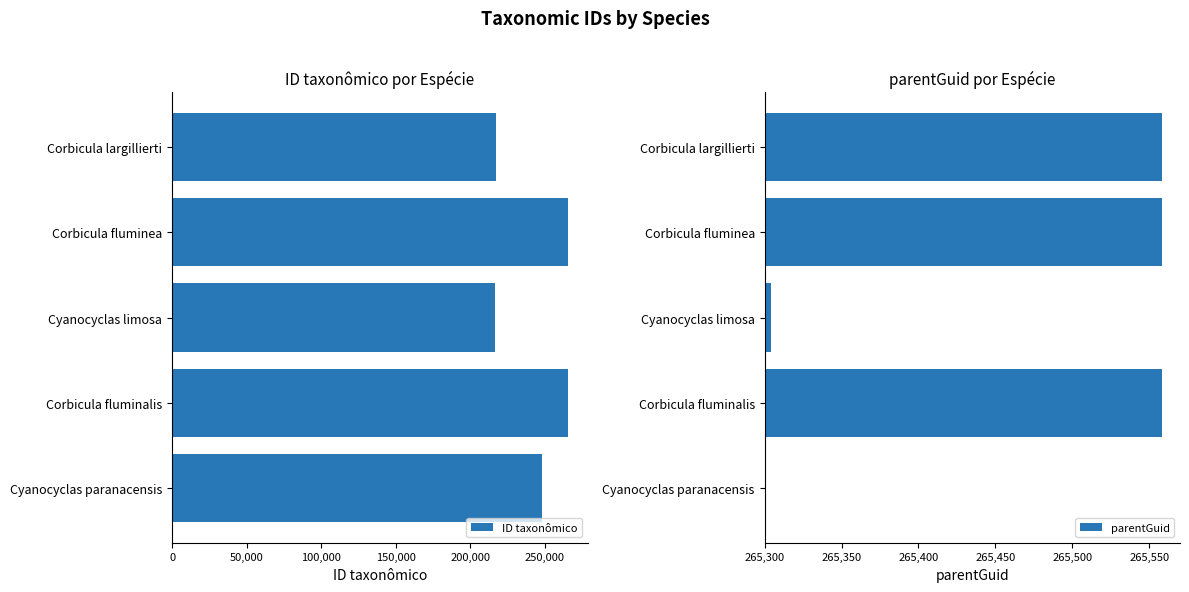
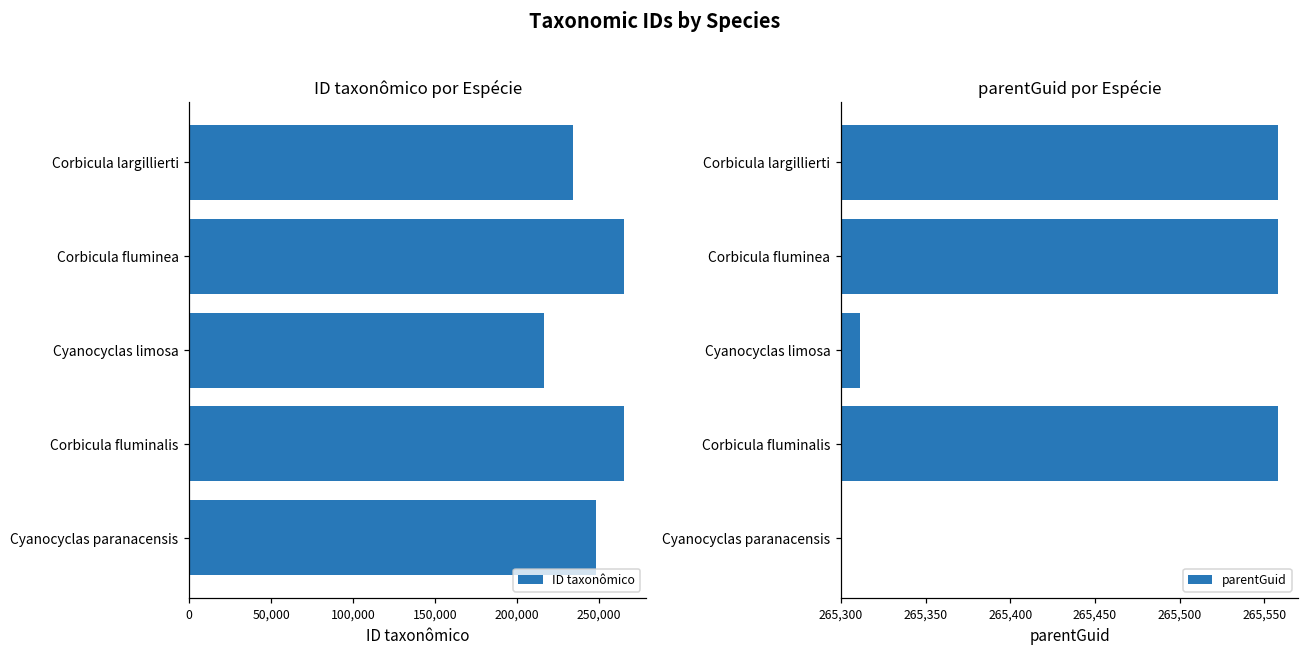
ID taxonômico por Espécie, Corbicula largillierti: 218,000 -> 234,000
parentGuid por Espécie, Cyanocyclas limosa: 265,304 -> 265,311
